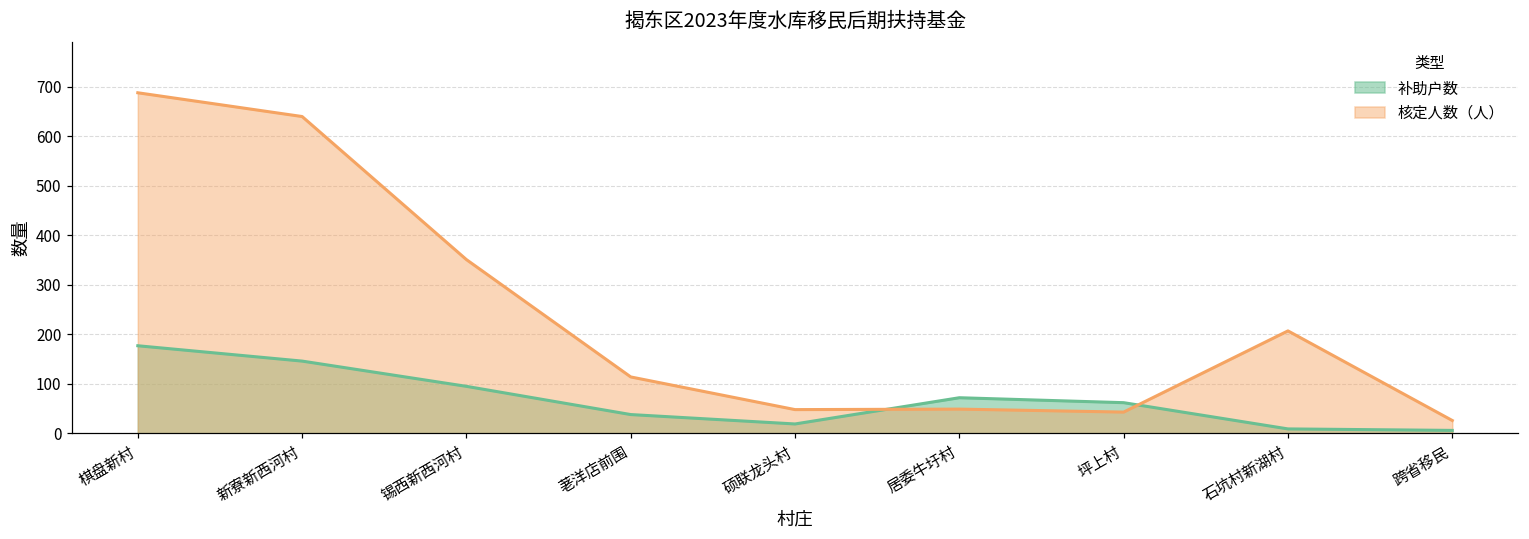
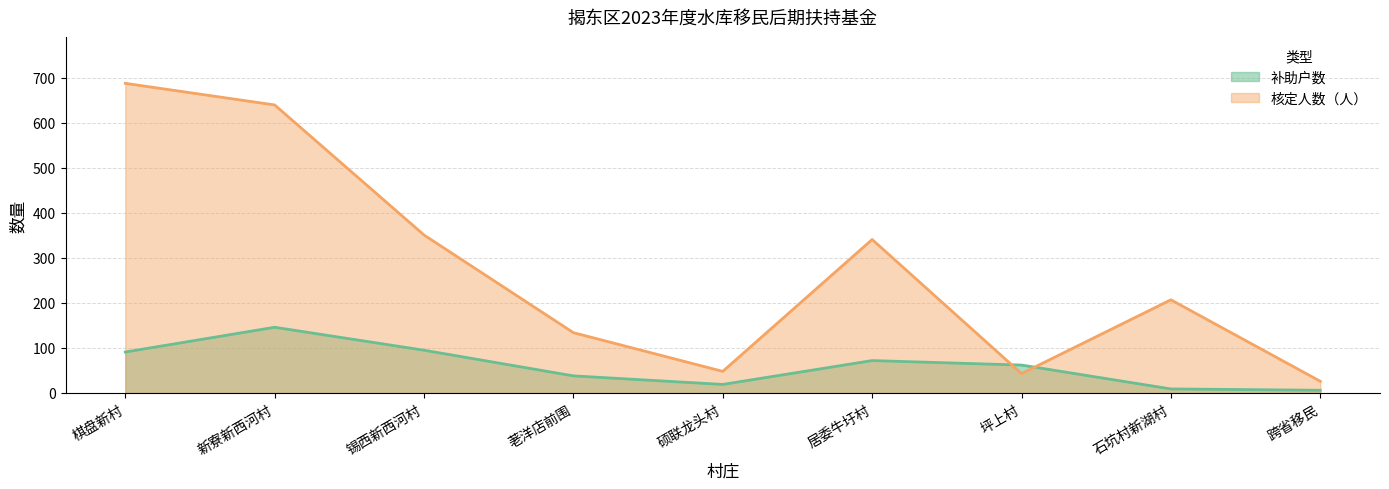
补助户数, 棋盘新村: 180 -> 90
核定人数（人）, 荖洋店前围: 110 -> 130
核定人数（人）, 居委牛圩村: 50 -> 340
